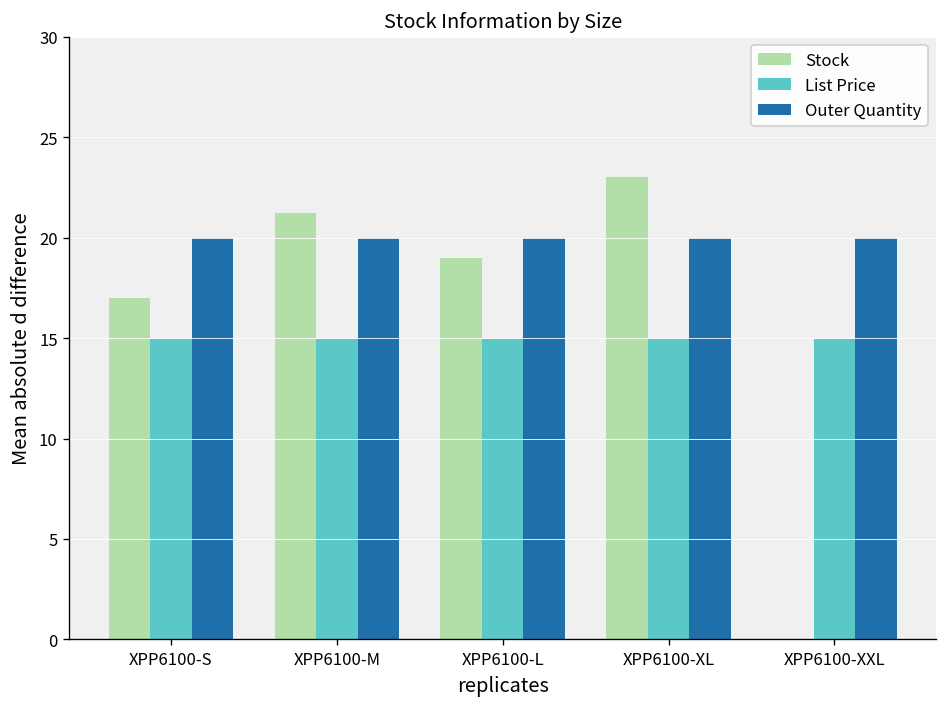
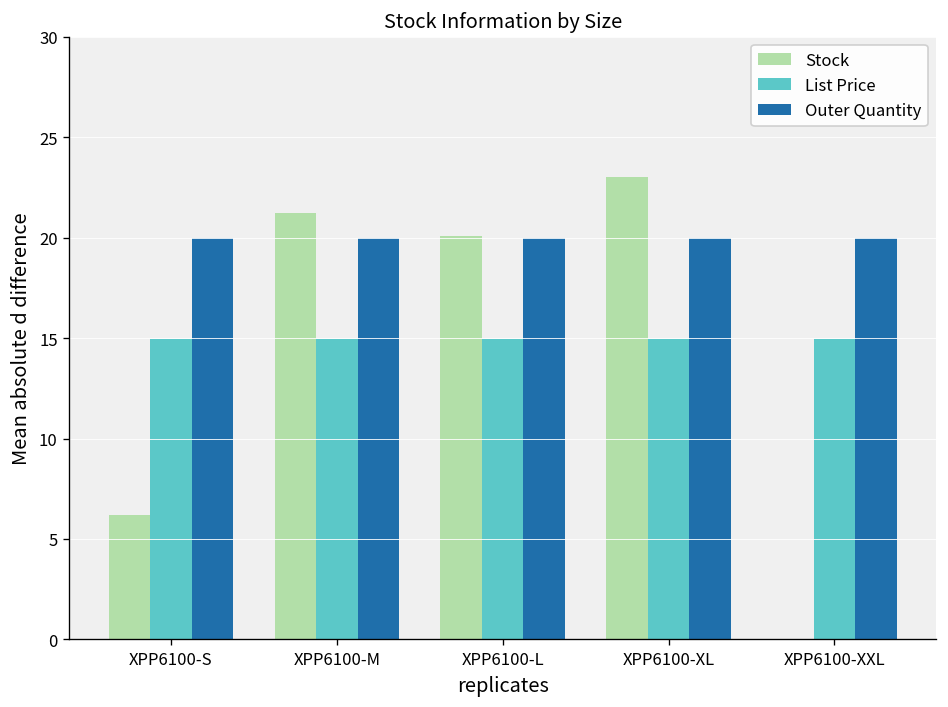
Stock, XPP6100-S: 17.0 -> 6.2
Stock, XPP6100-L: 19.0 -> 20.1
